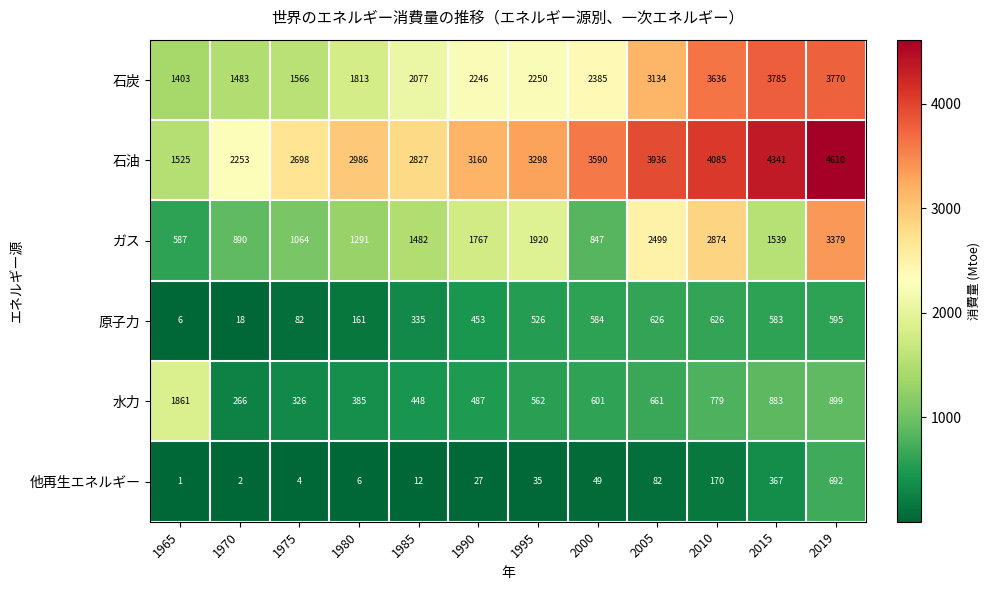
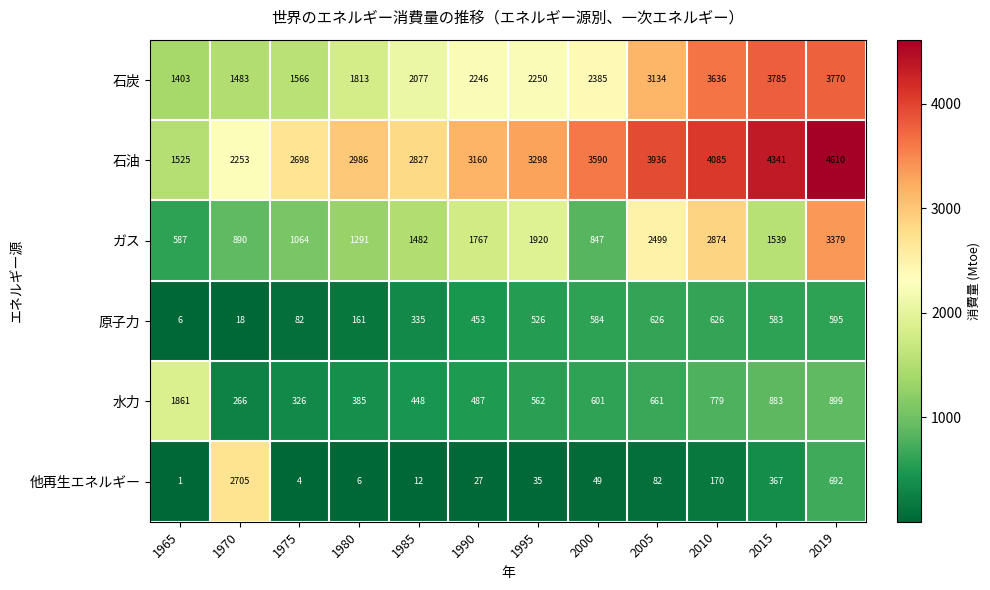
他再生エネルギー, 1970: 2 -> 2705
